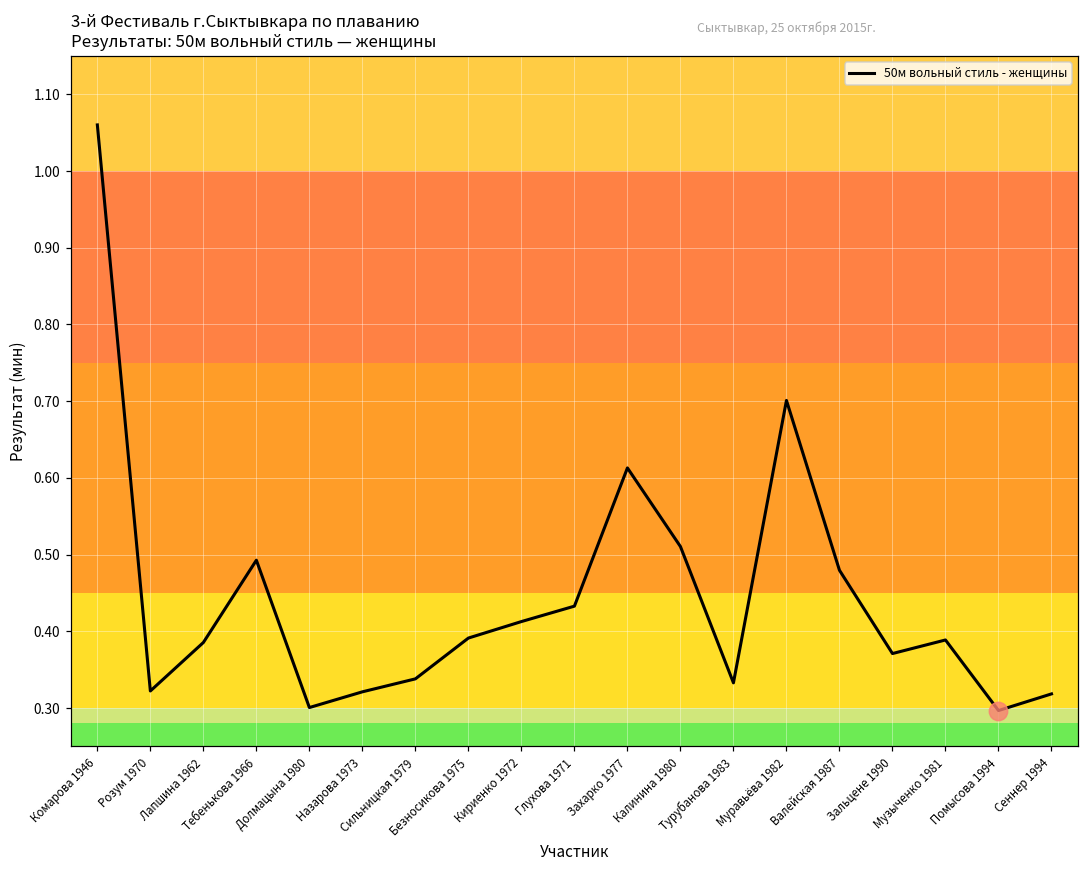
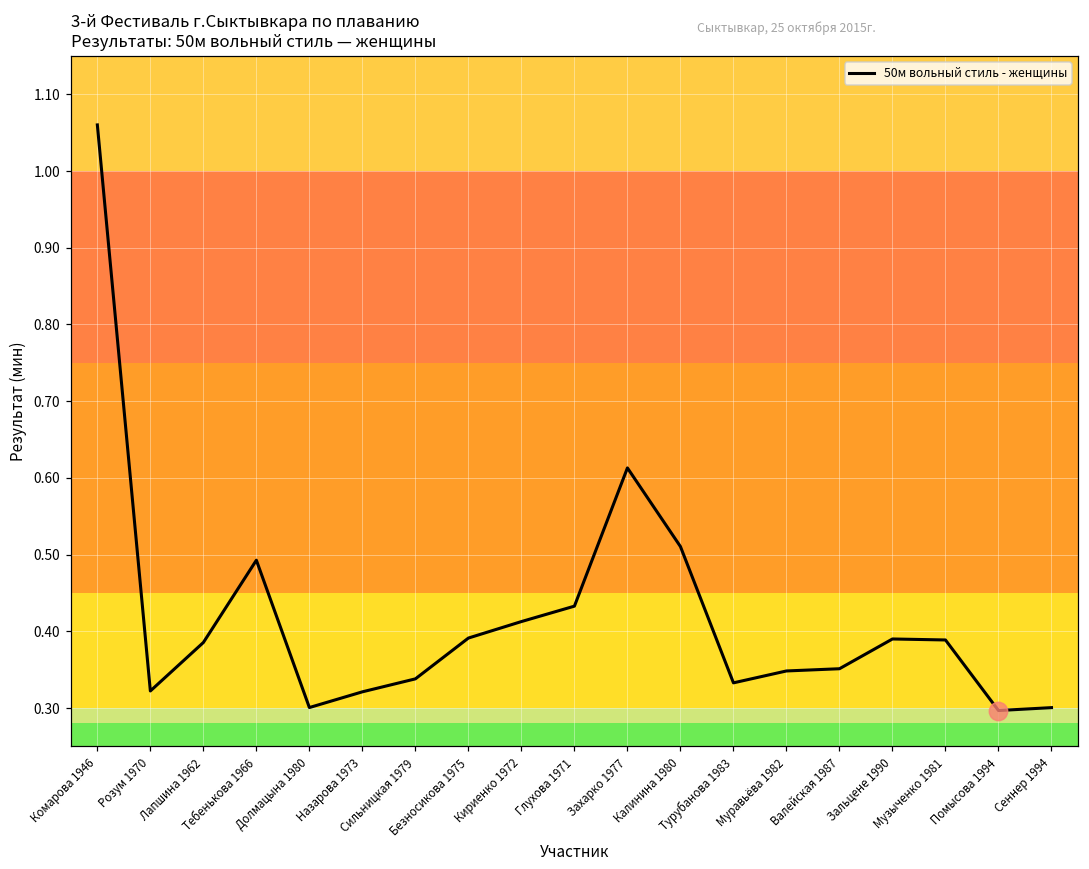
50м вольный стиль - женщины, Муравьёва 1982: 0.70 -> 0.35
50м вольный стиль - женщины, Валейская 1987: 0.48 -> 0.35
50м вольный стиль - женщины, Зальцене 1990: 0.37 -> 0.39
50м вольный стиль - женщины, Сеннер 1994: 0.32 -> 0.30
